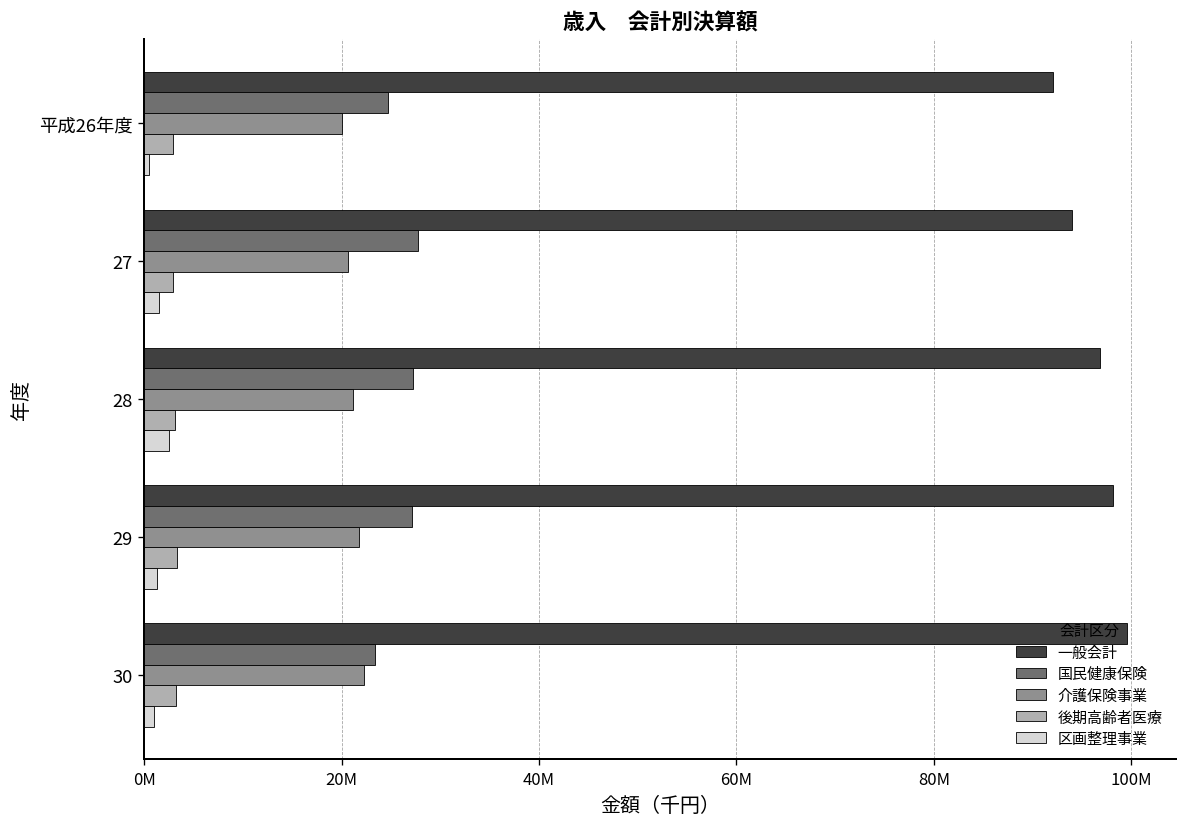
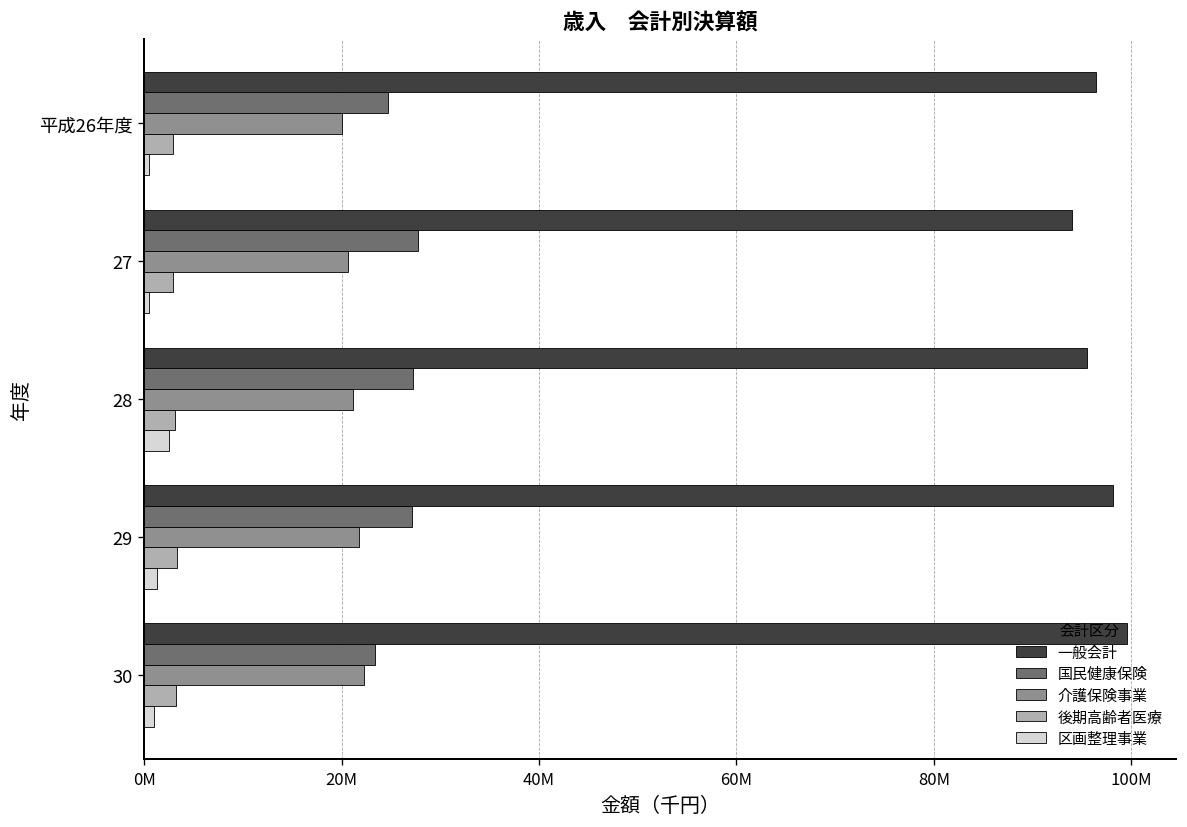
一般会計, 平成26年度: 92000000 -> 96000000
区画整理事業, 27: 1000000 -> 0
一般会計, 28: 97000000 -> 96000000
